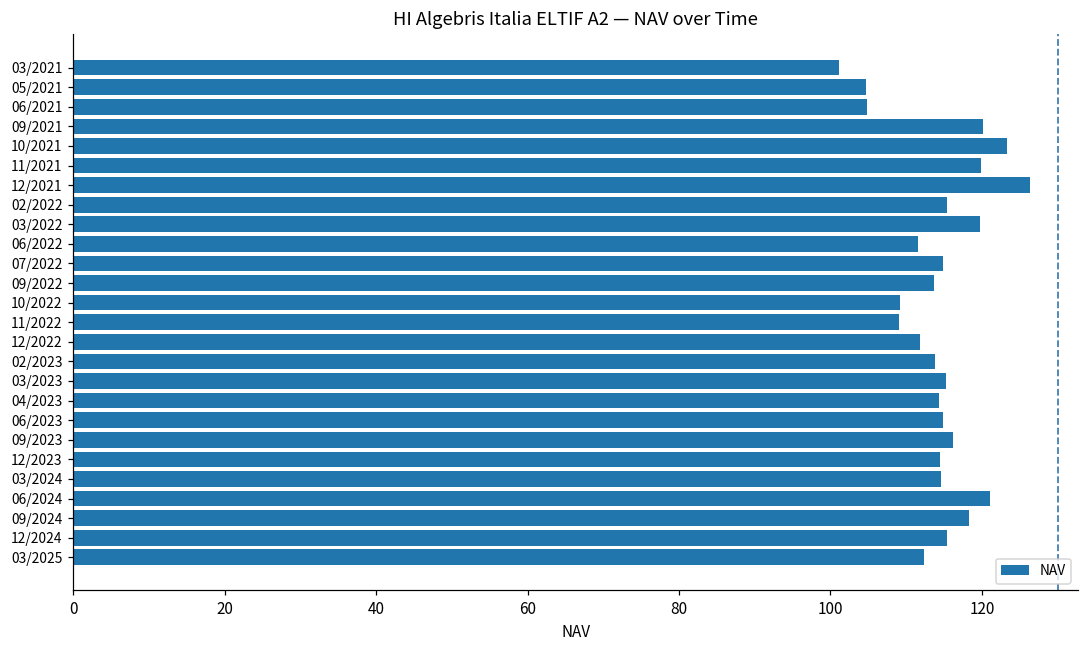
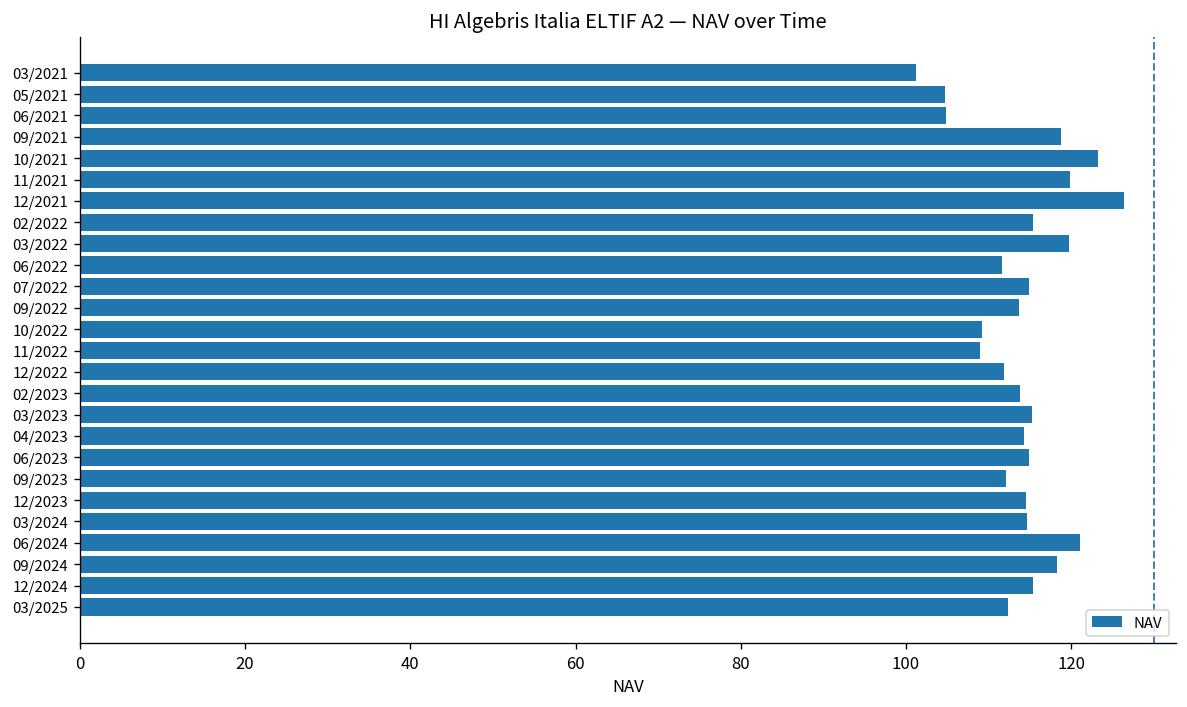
09/2021: 120 -> 119
09/2023: 116 -> 112
